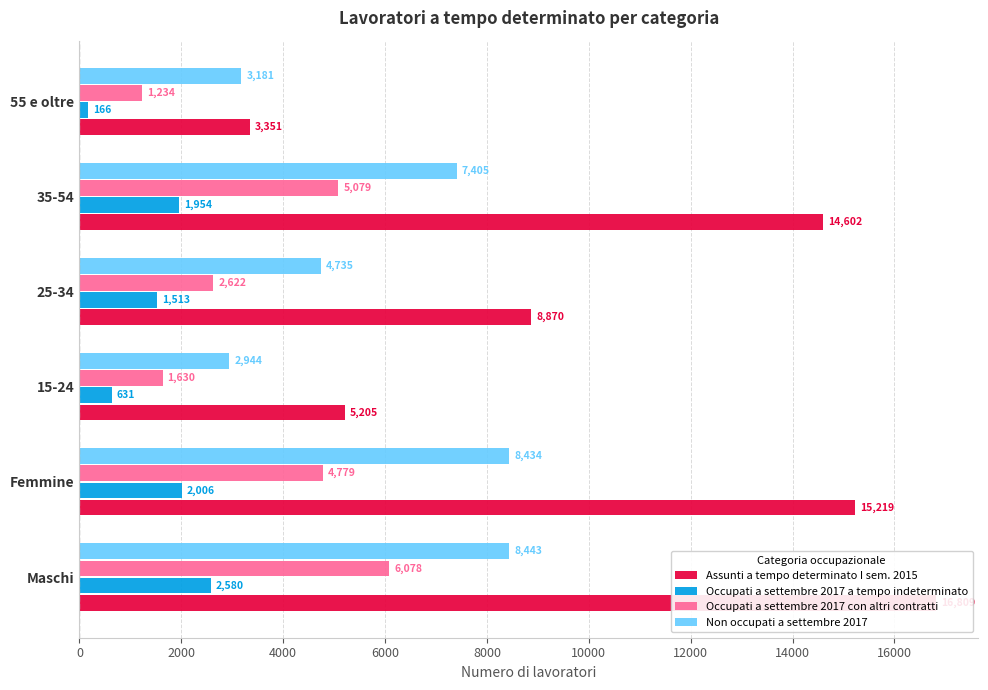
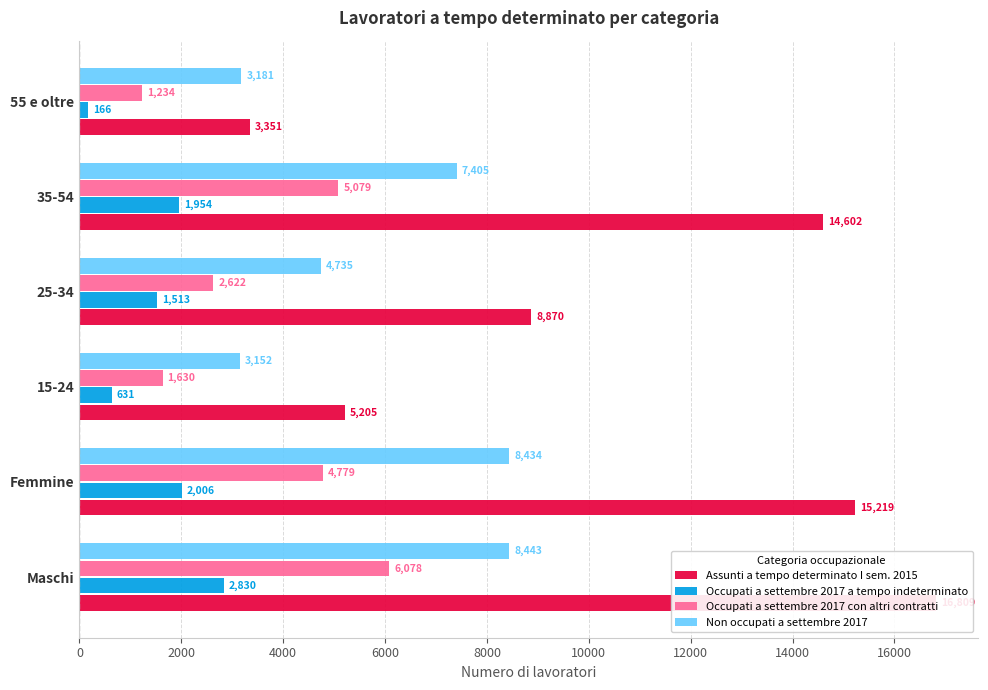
Non occupati a settembre 2017, 15-24: 2,944 -> 3,152
Occupati a settembre 2017 a tempo indeterminato, Maschi: 2,580 -> 2,830
